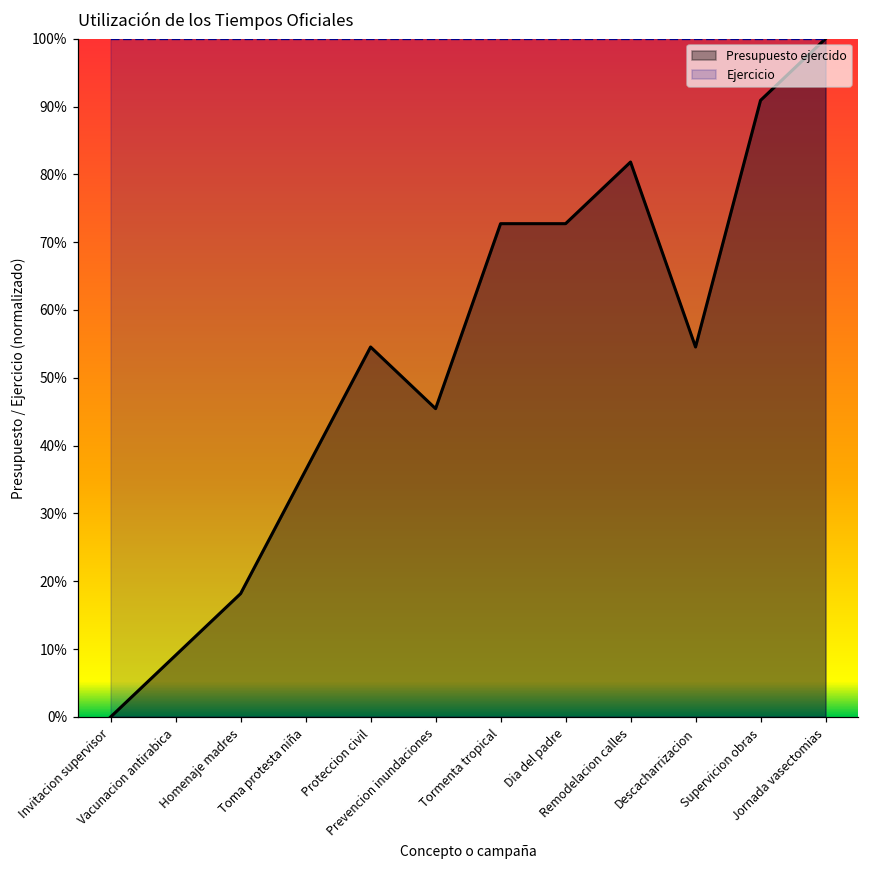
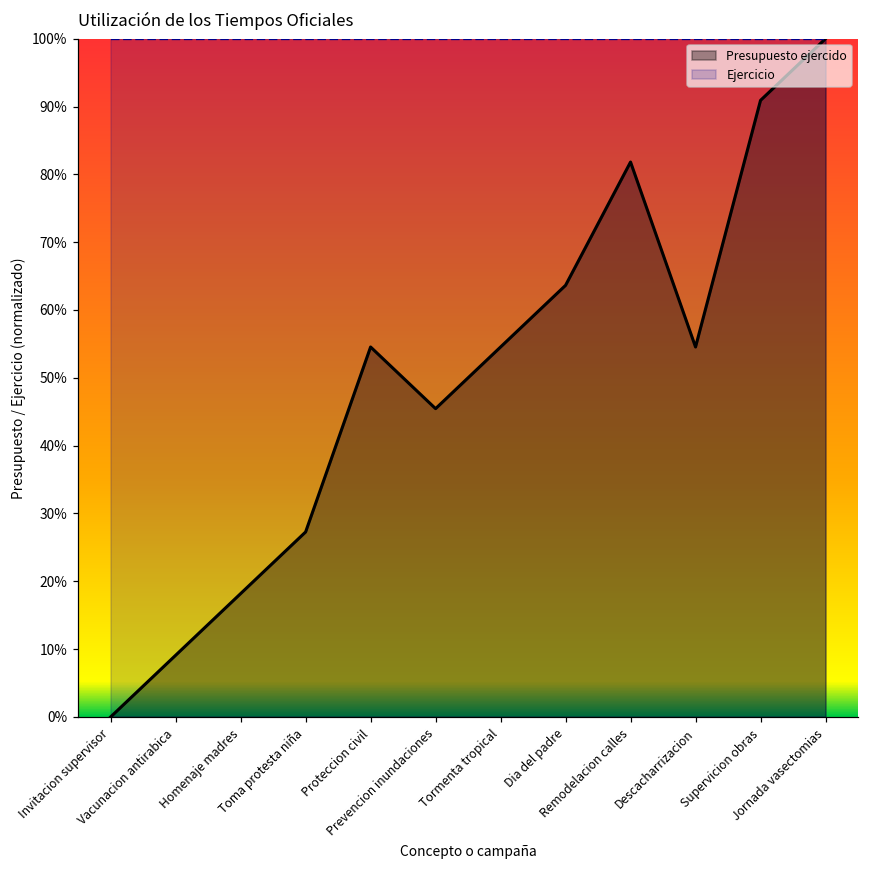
Presupuesto ejercido, Toma protesta niña: 36% -> 27%
Presupuesto ejercido, Tormenta tropical: 73% -> 55%
Presupuesto ejercido, Dia del padre: 73% -> 64%
